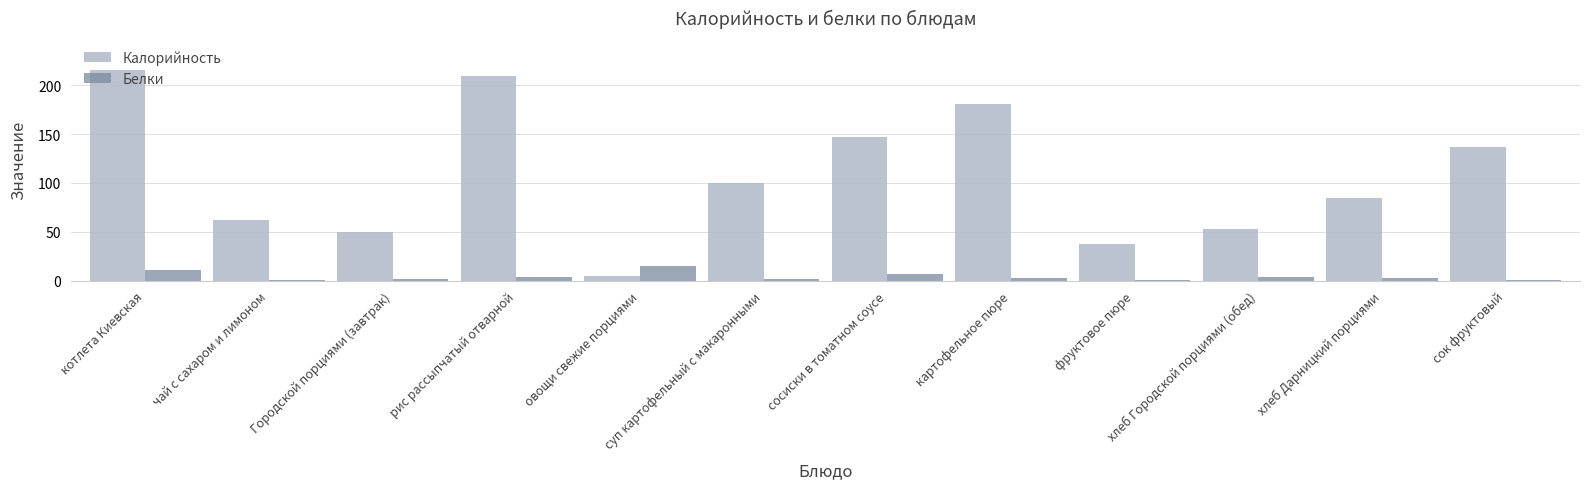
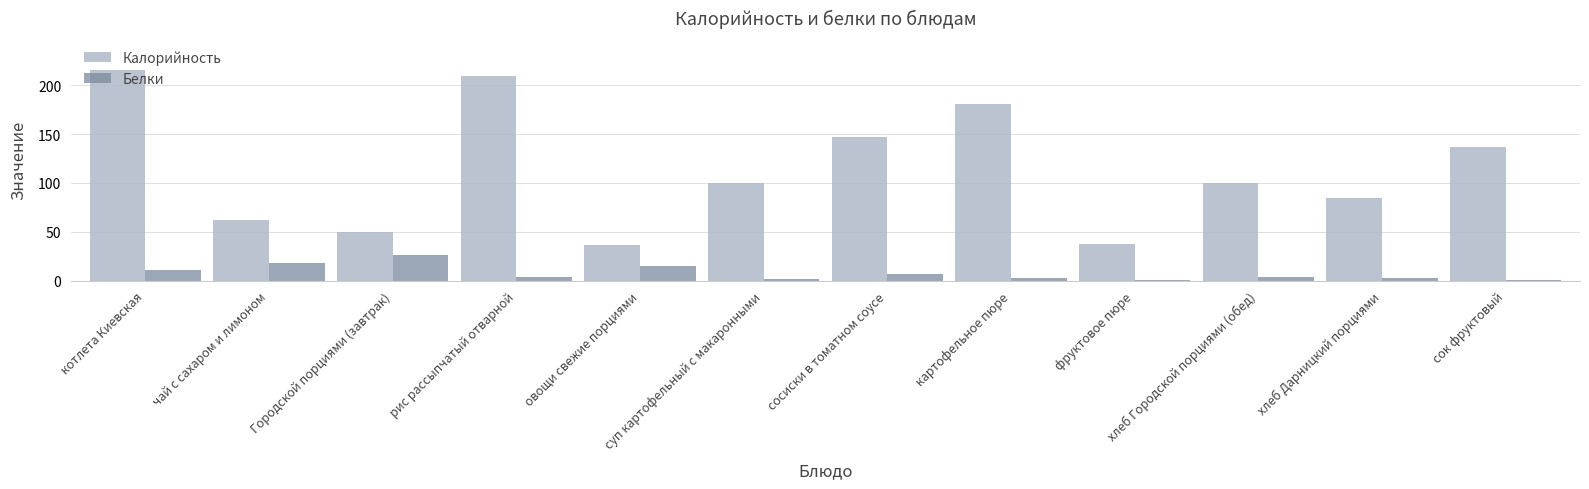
Белки, чай с сахаром и лимоном: 0 -> 20
Белки, Городской порциями (завтрак): 0 -> 30
Калорийность, овощи свежие порциями: 0 -> 40
Калорийность, хлеб Городской порциями (обед): 50 -> 100
